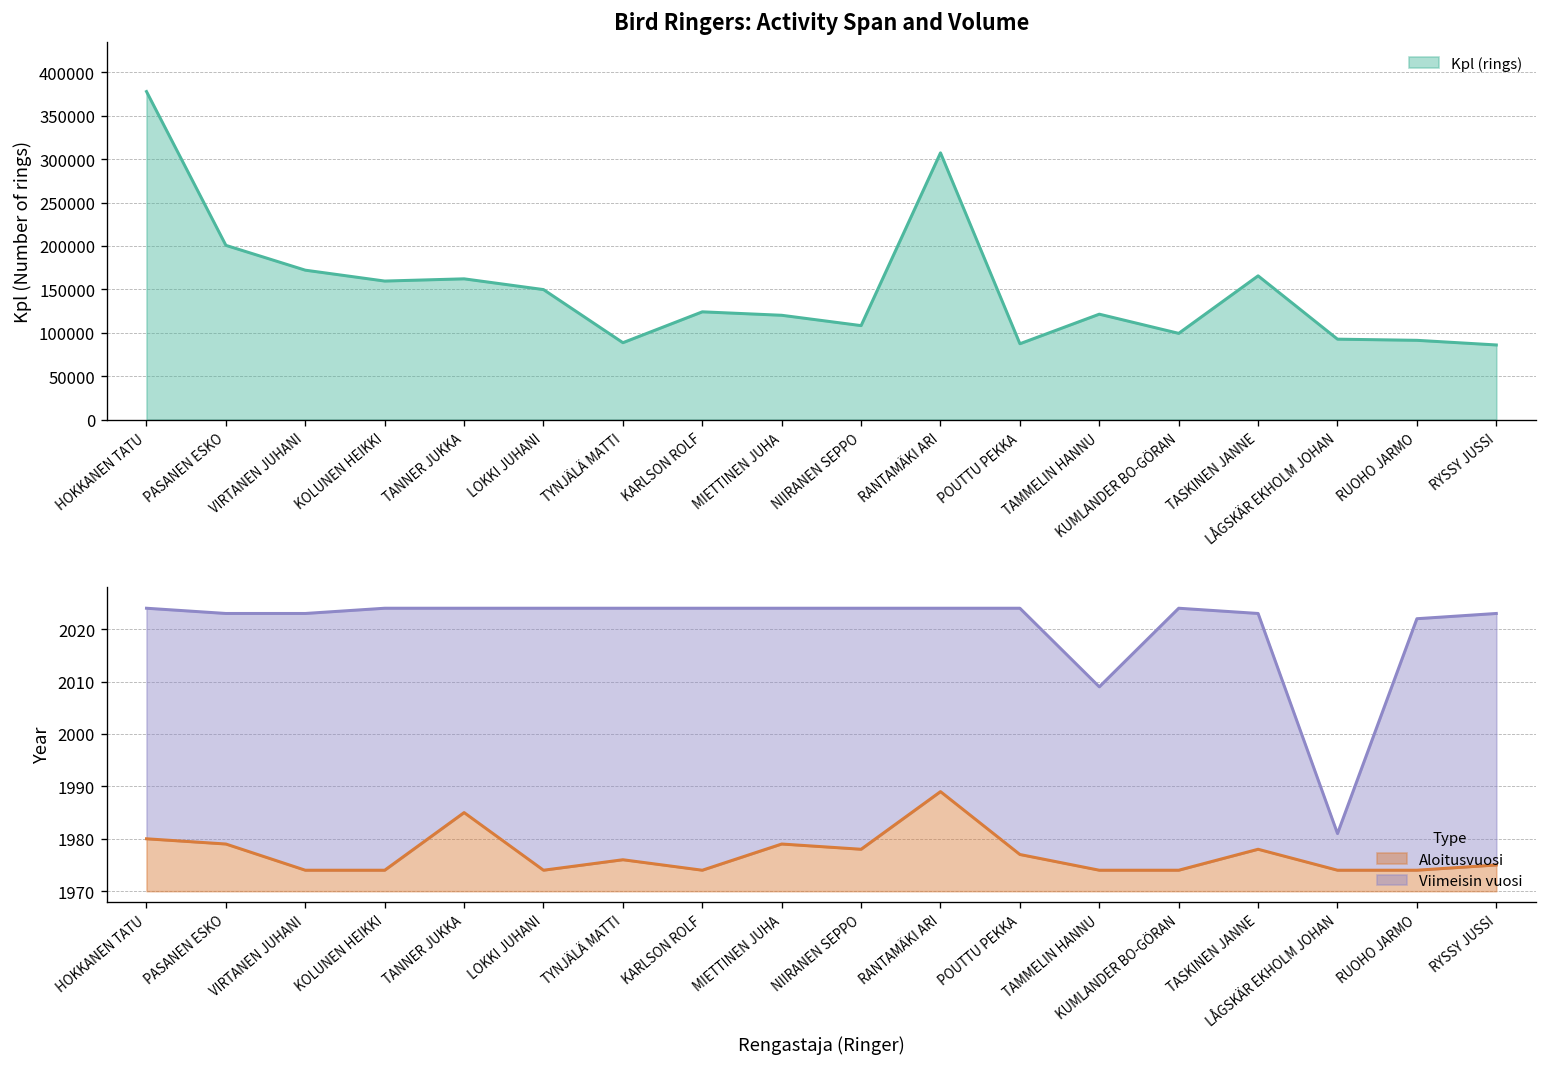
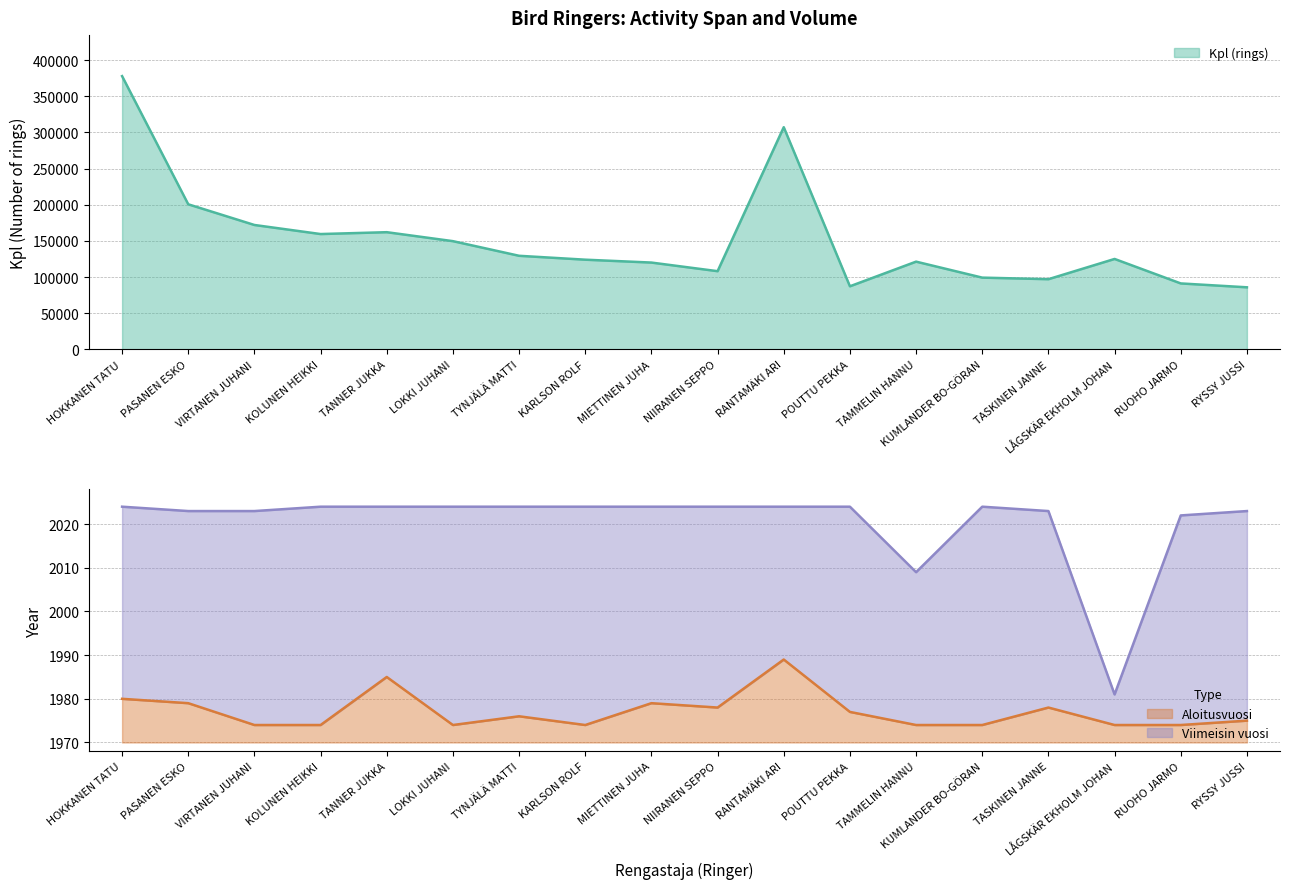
Bird Ringers: Activity Span and Volume, TYNJÄLÄ MATTI: 90000 -> 130000
Bird Ringers: Activity Span and Volume, TASKINEN JANNE: 170000 -> 100000
Bird Ringers: Activity Span and Volume, LÅGSKÄR EKHOLM JOHAN: 90000 -> 130000
